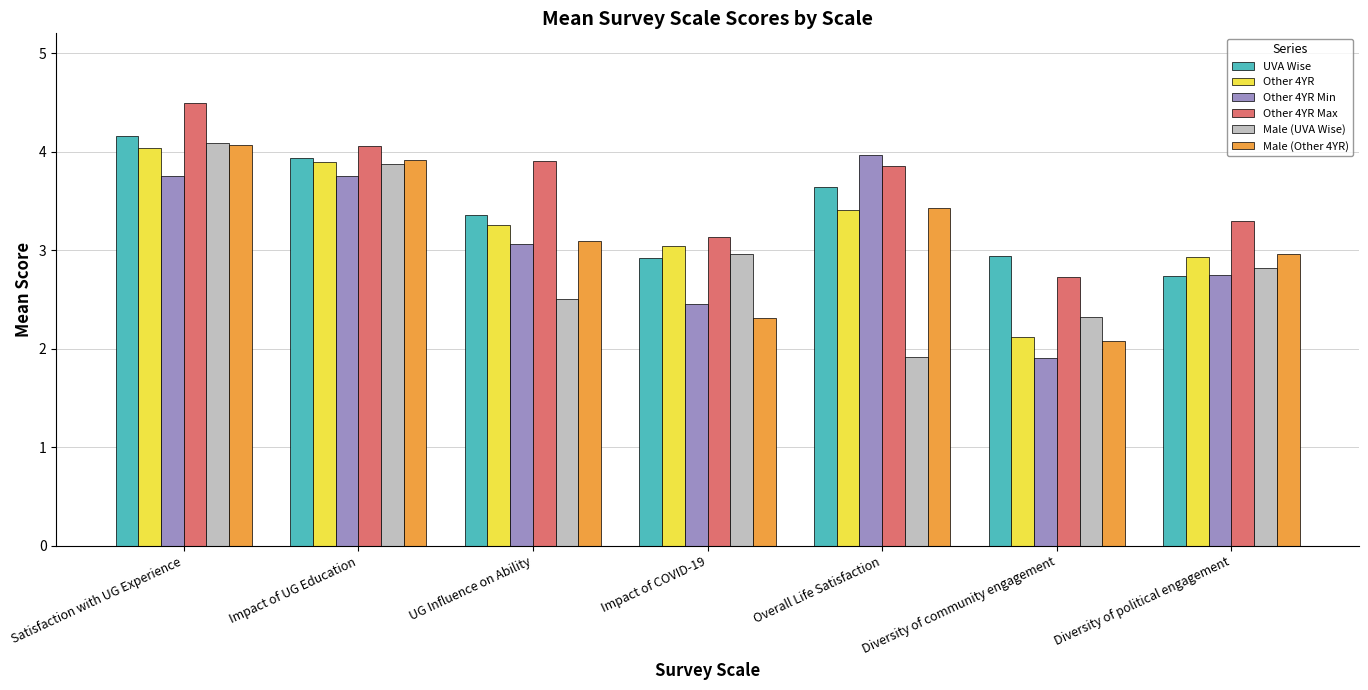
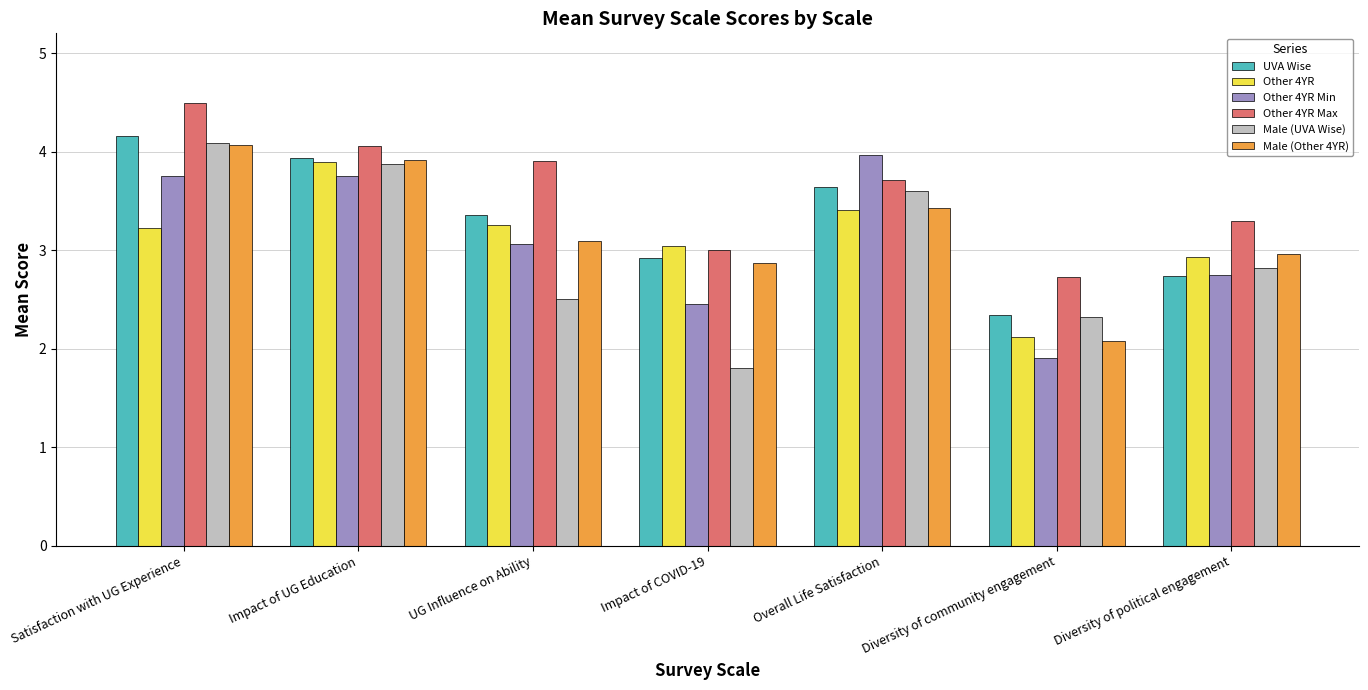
Other 4YR, Satisfaction with UG Experience: 4.0 -> 3.2
Other 4YR Max, Impact of COVID-19: 3.1 -> 3.0
Male (UVA Wise), Impact of COVID-19: 3.0 -> 1.8
Male (Other 4YR), Impact of COVID-19: 2.3 -> 2.9
Other 4YR Max, Overall Life Satisfaction: 3.8 -> 3.7
Male (UVA Wise), Overall Life Satisfaction: 1.9 -> 3.6
UVA Wise, Diversity of community engagement: 2.9 -> 2.3
